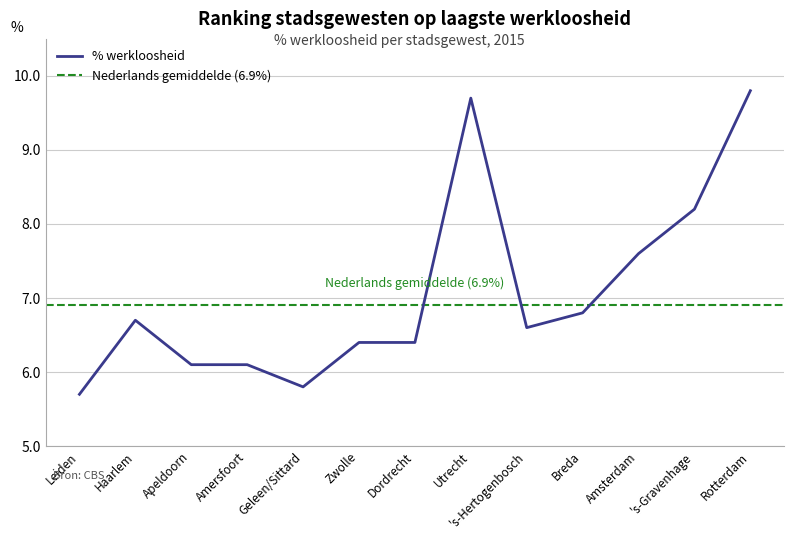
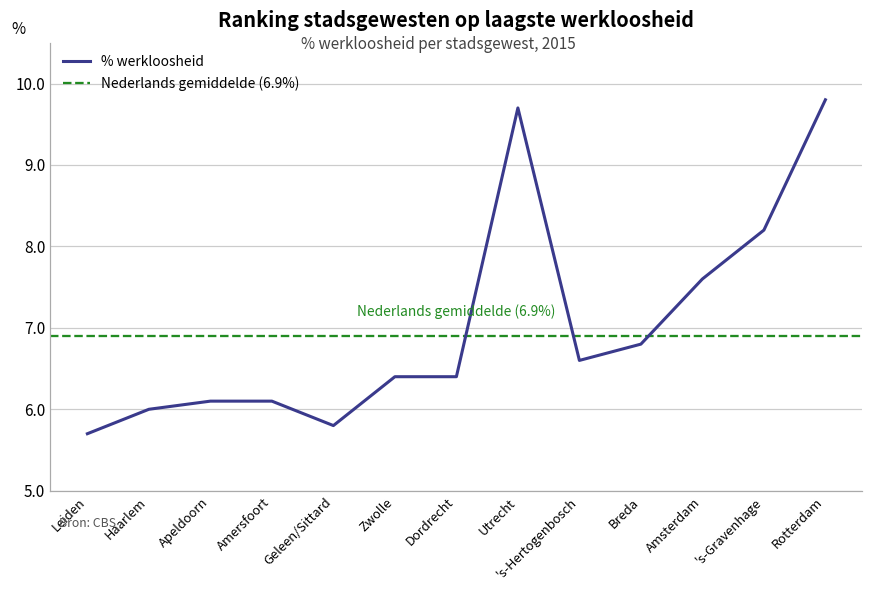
Haarlem: 6.7 -> 6.0
